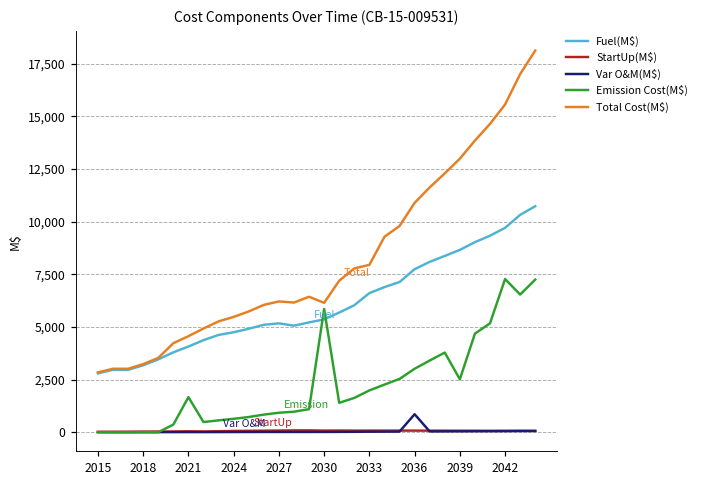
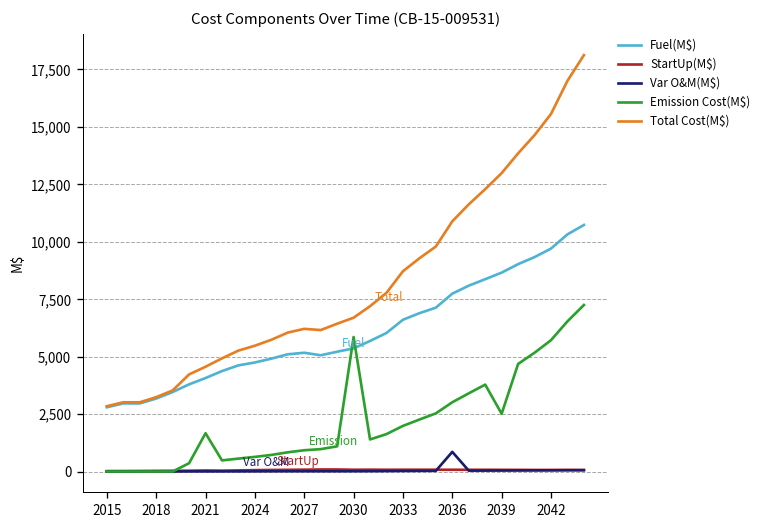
Total Cost(M$), 2030: 6,100 -> 6,700
Total Cost(M$), 2033: 8,000 -> 8,700
Emission Cost(M$), 2042: 7,300 -> 5,700
